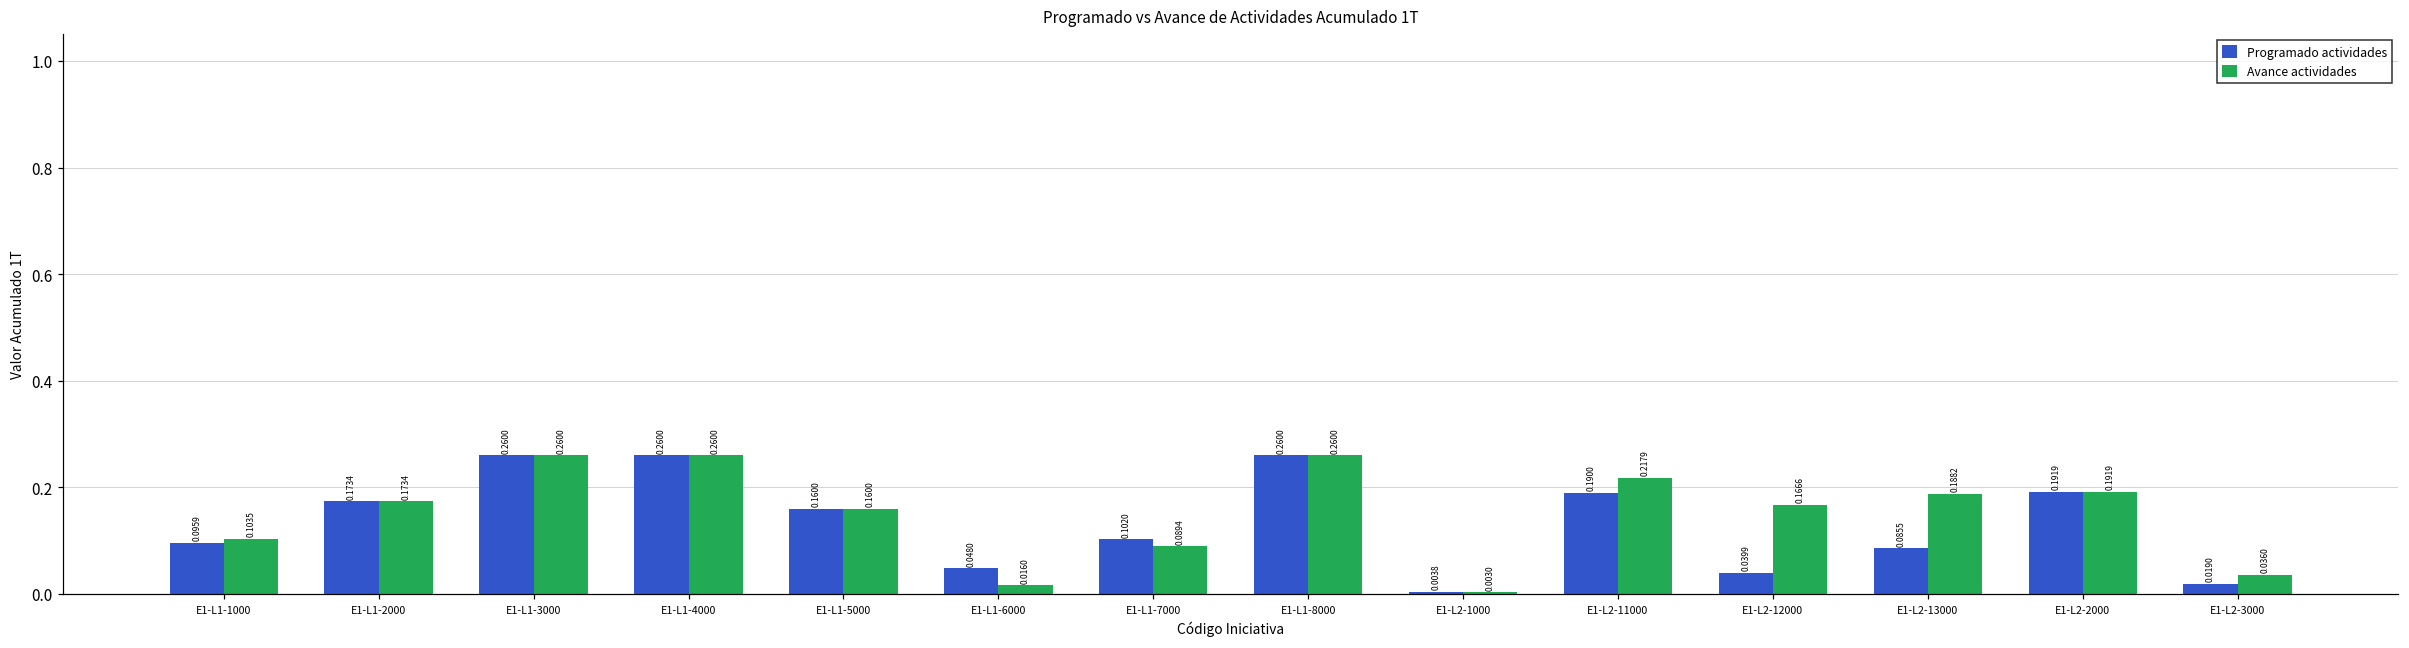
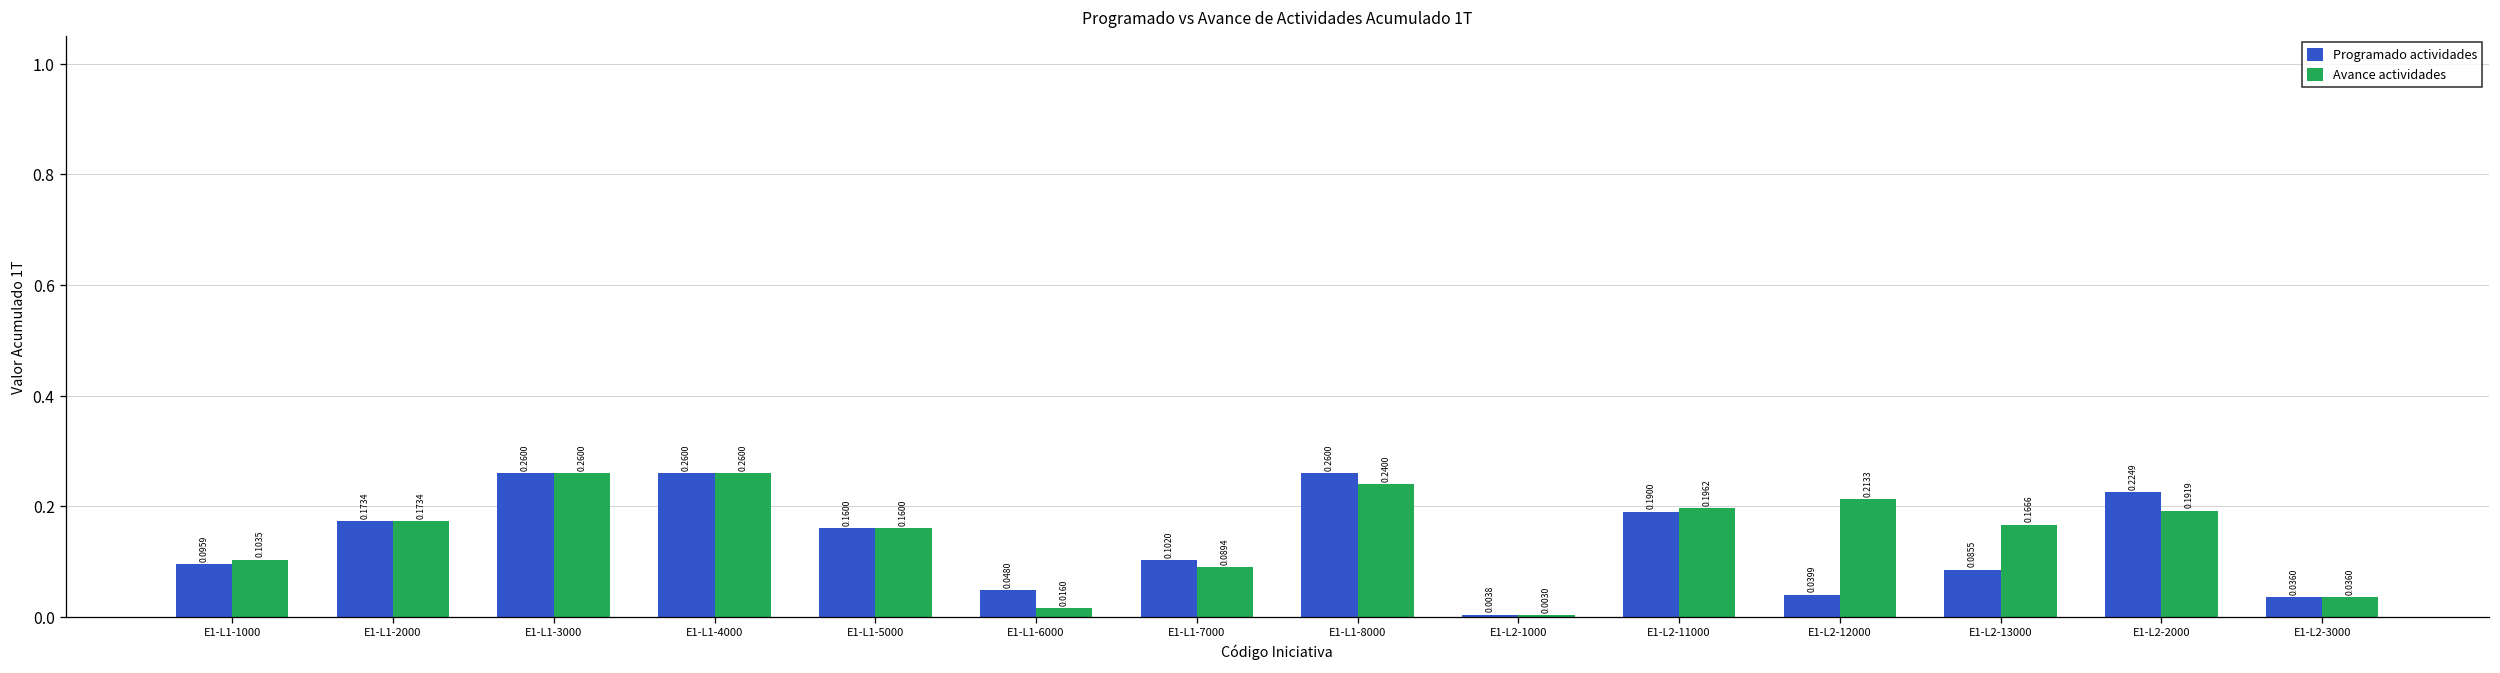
Avance actividades, E1-L1-8000: 0.2600 -> 0.2400
Avance actividades, E1-L2-11000: 0.2179 -> 0.1962
Avance actividades, E1-L2-12000: 0.1666 -> 0.2133
Avance actividades, E1-L2-13000: 0.1882 -> 0.1666
Programado actividades, E1-L2-2000: 0.1919 -> 0.2249
Programado actividades, E1-L2-3000: 0.0190 -> 0.0360
